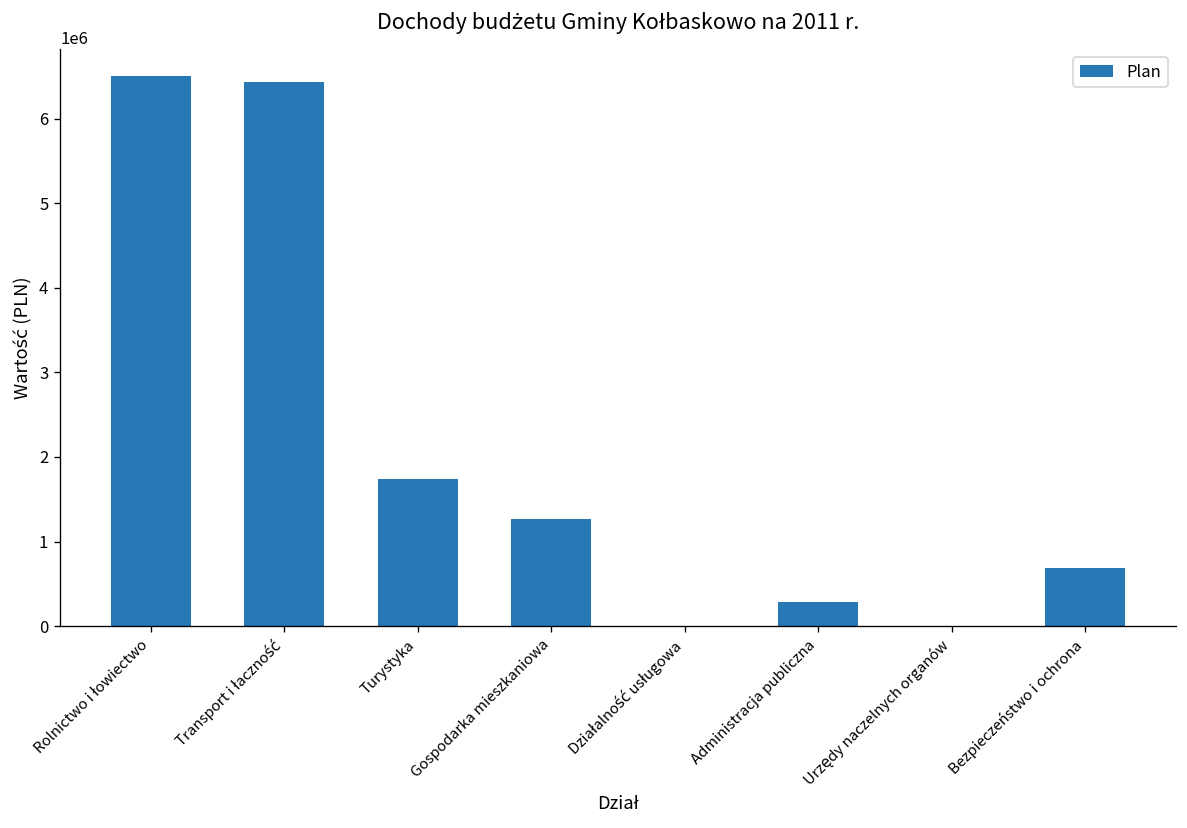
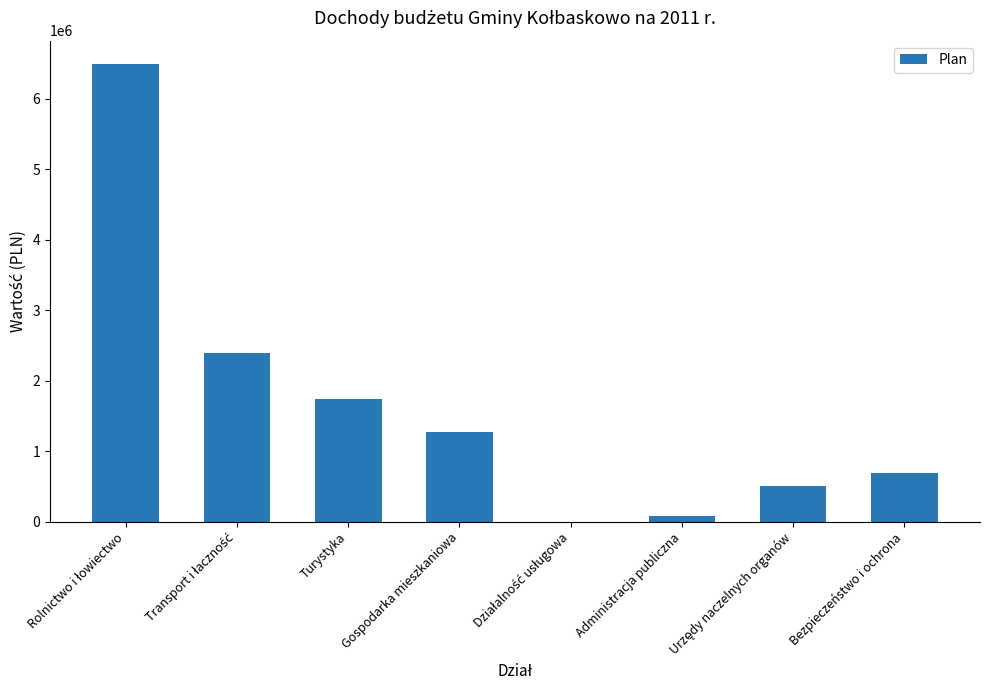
Transport i łaczność: 6400000 -> 2400000
Administracja publiczna: 300000 -> 100000
Urzędy naczelnych organów: 0 -> 500000
